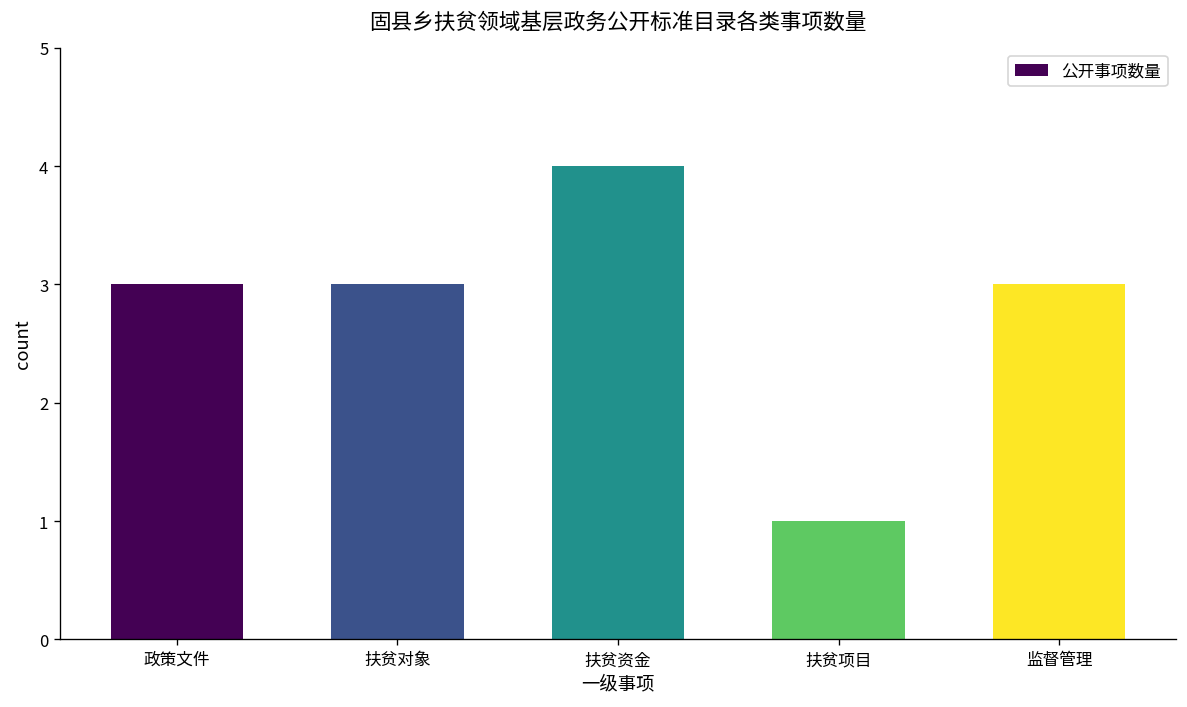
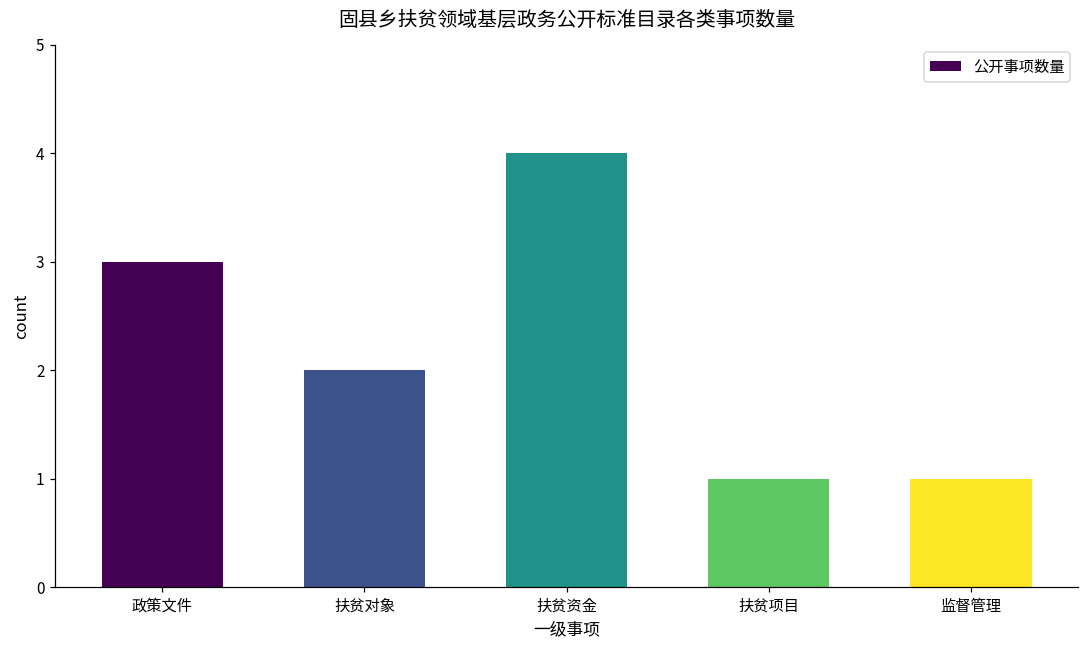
扶贫对象: 3 -> 2
监督管理: 3 -> 1
